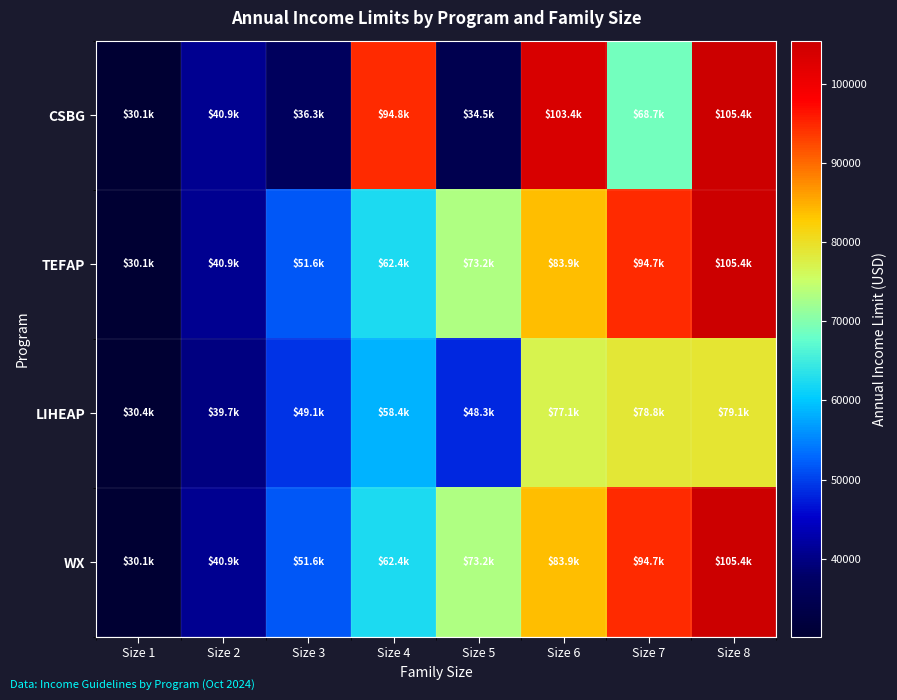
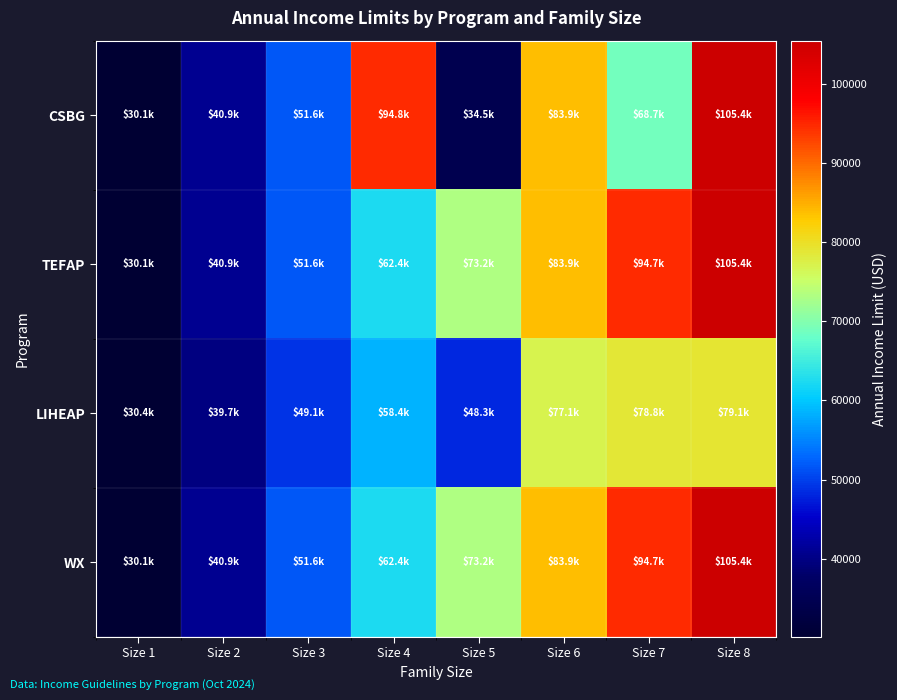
CSBG, Size 3: $36.3k -> $51.6k
CSBG, Size 6: $103.4k -> $83.9k
